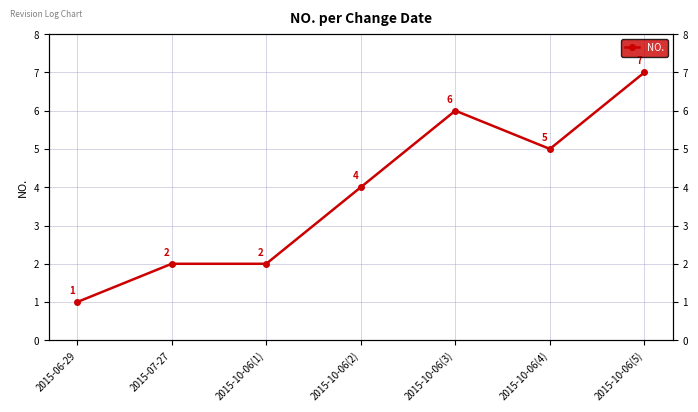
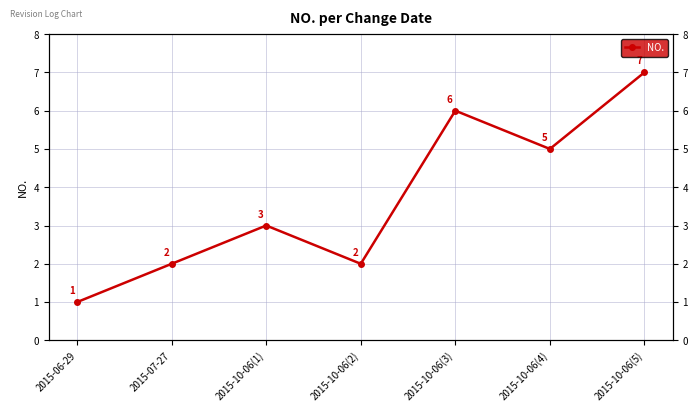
2015-10-06(1): 2 -> 3
2015-10-06(2): 4 -> 2
